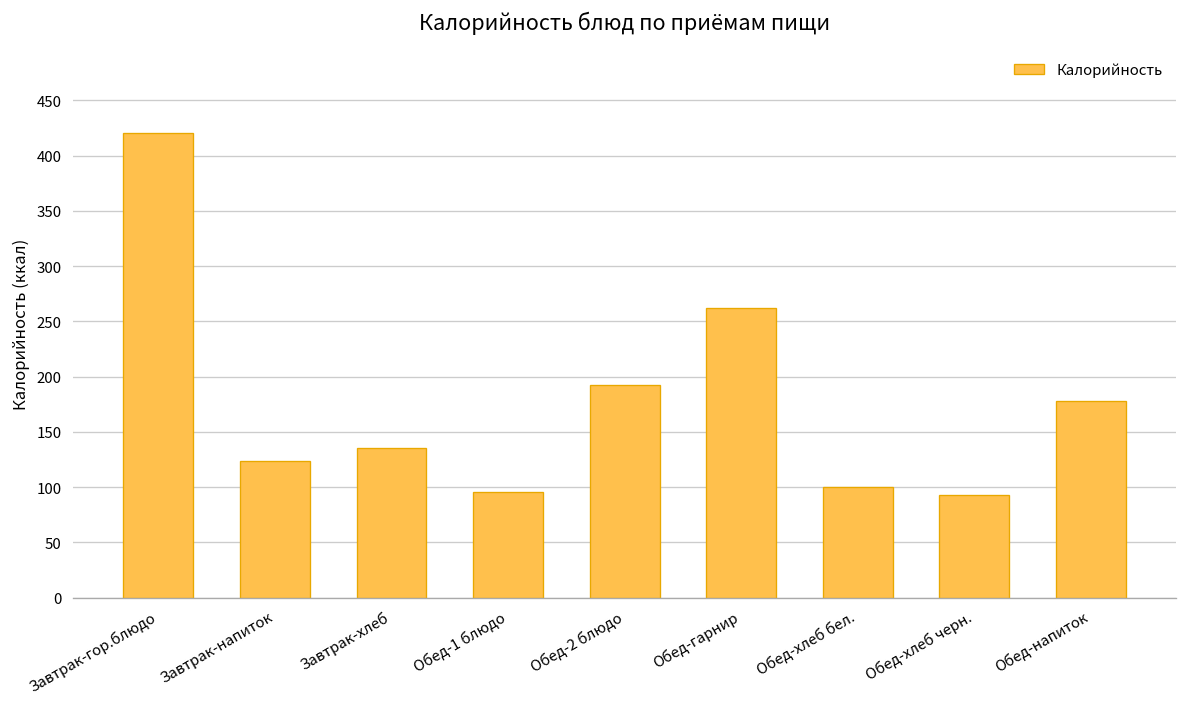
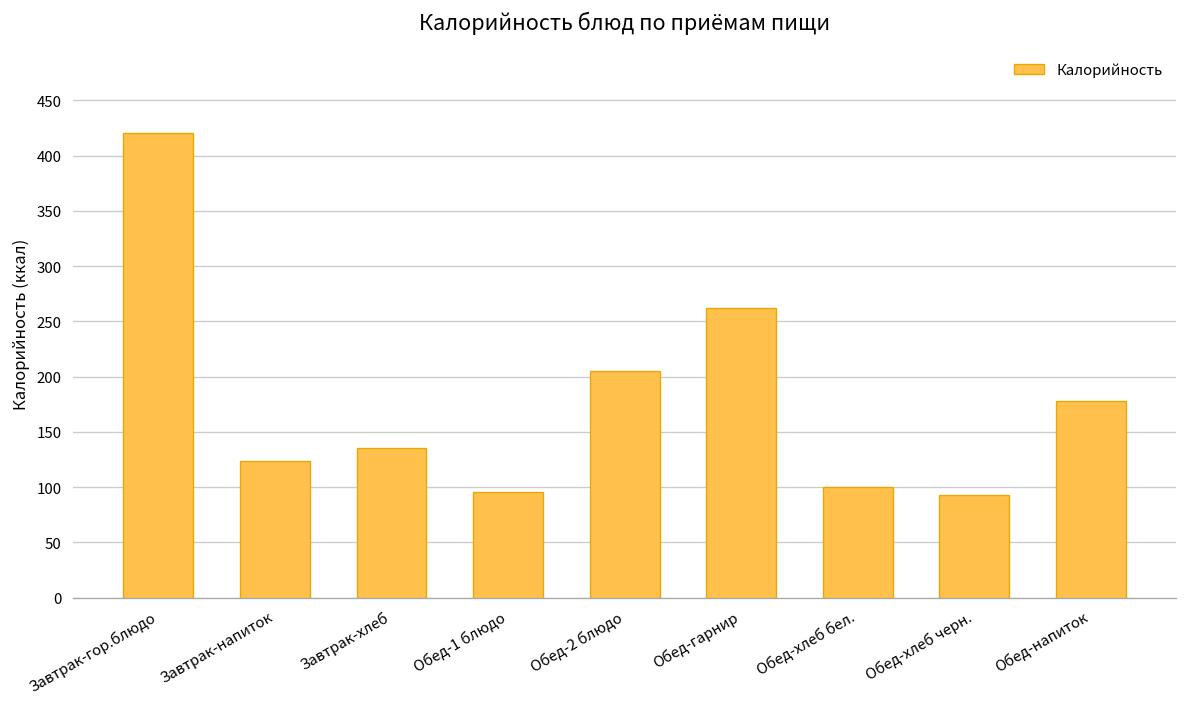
Обед-2 блюдо: 190 -> 210
